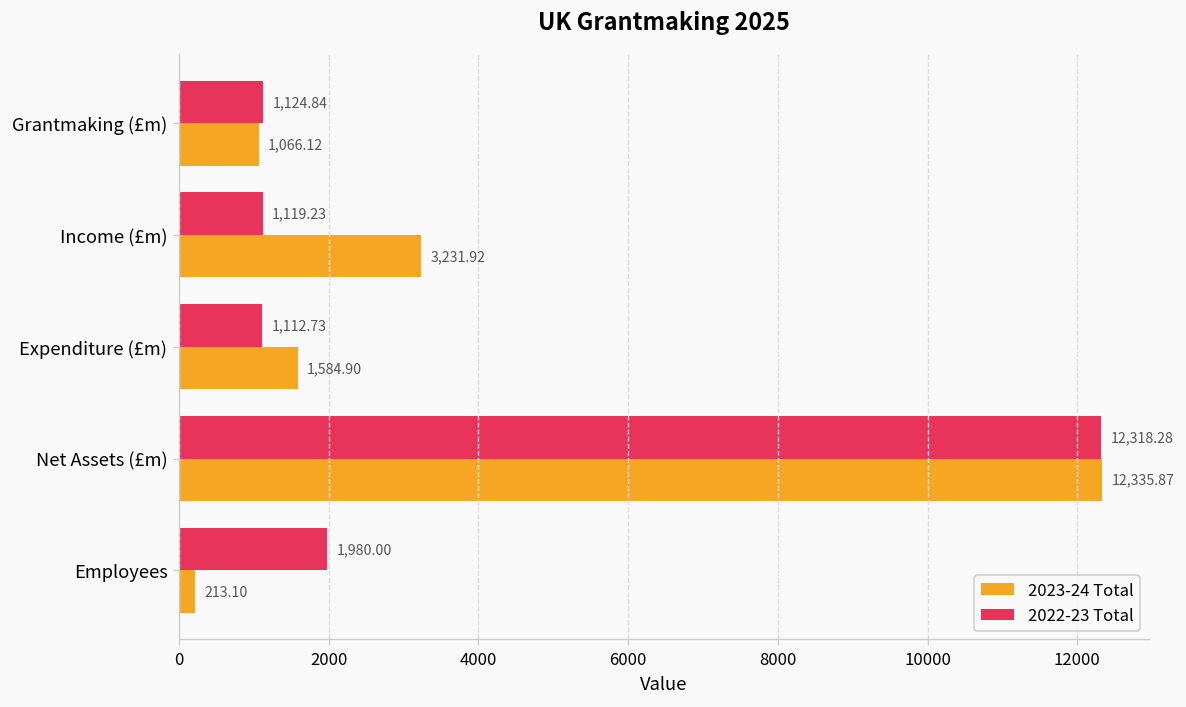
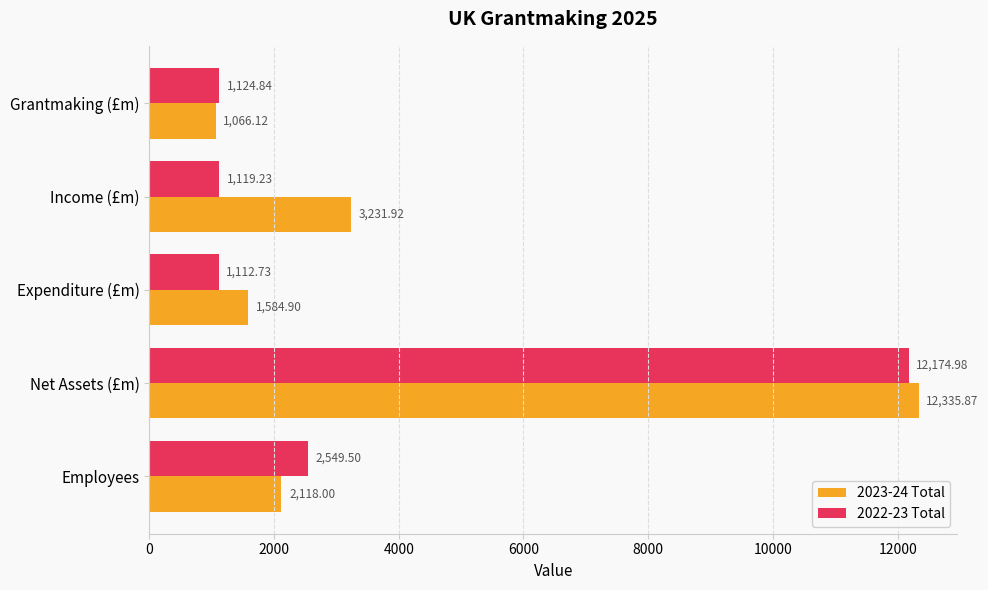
2022-23 Total, Net Assets (£m): 12,318.28 -> 12,174.98
2022-23 Total, Employees: 1,980.00 -> 2,549.50
2023-24 Total, Employees: 213.10 -> 2,118.00
